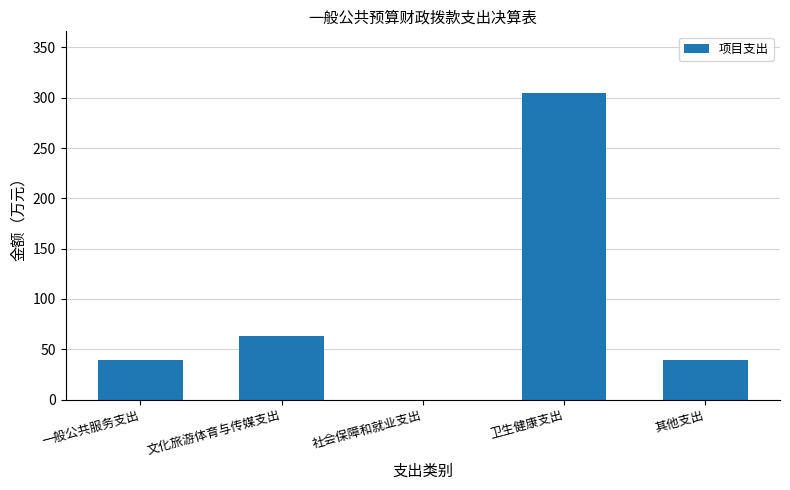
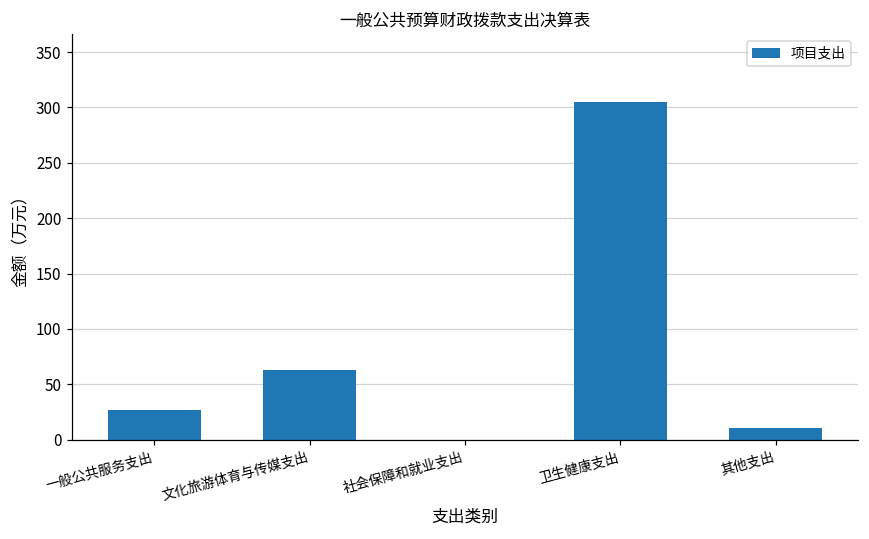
一般公共服务支出: 39 -> 26
其他支出: 39 -> 11
